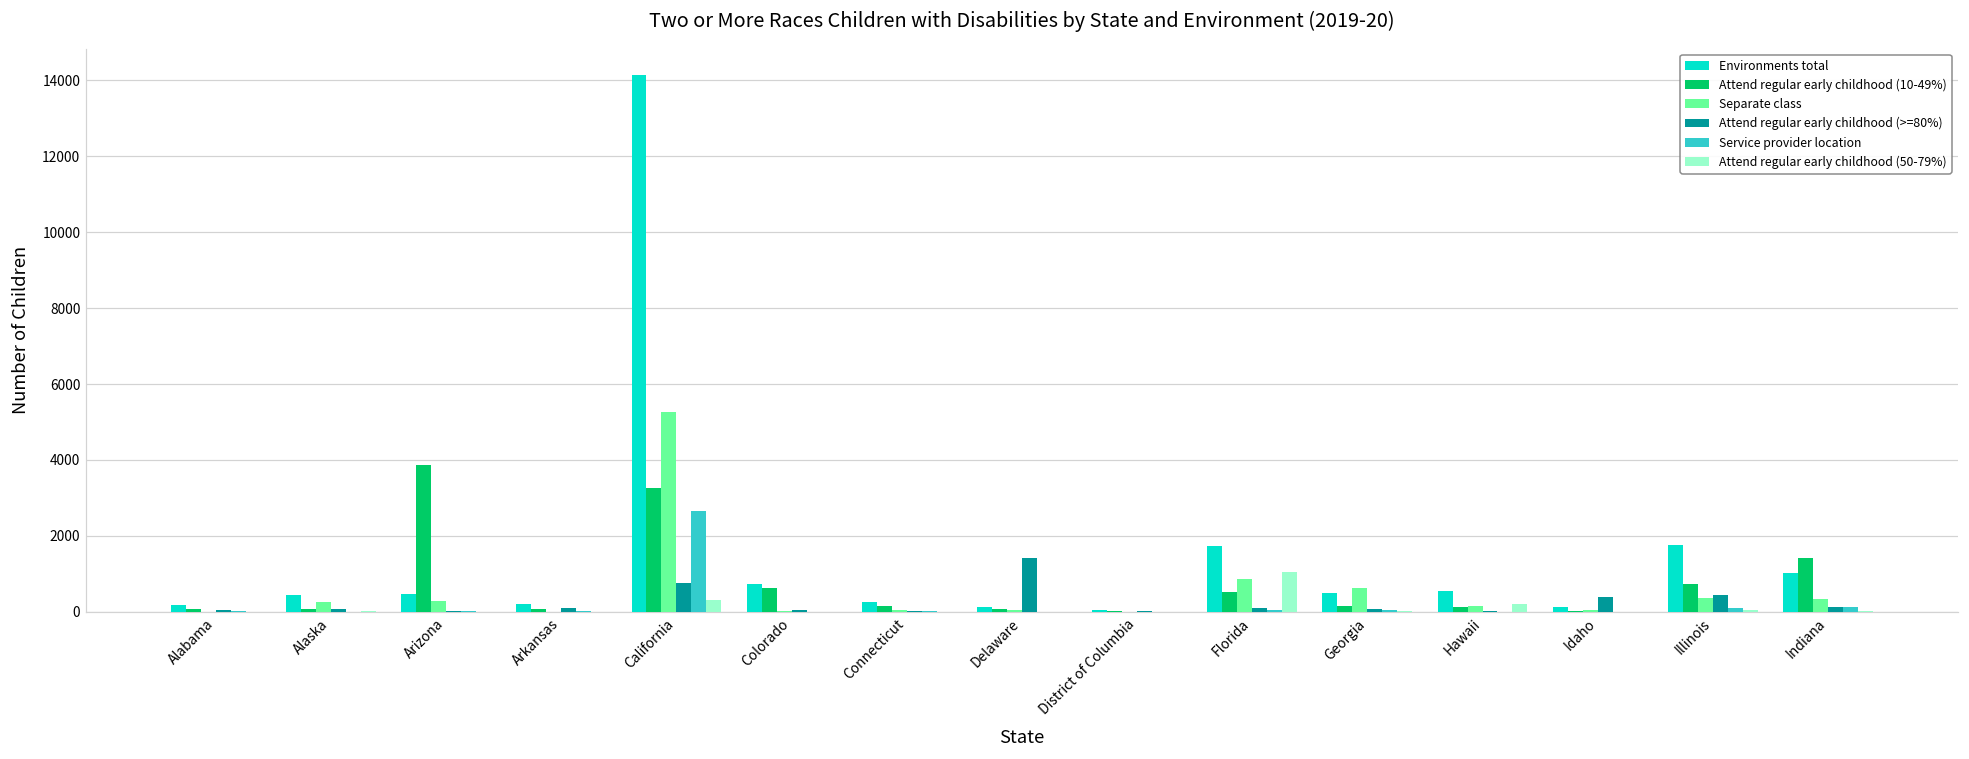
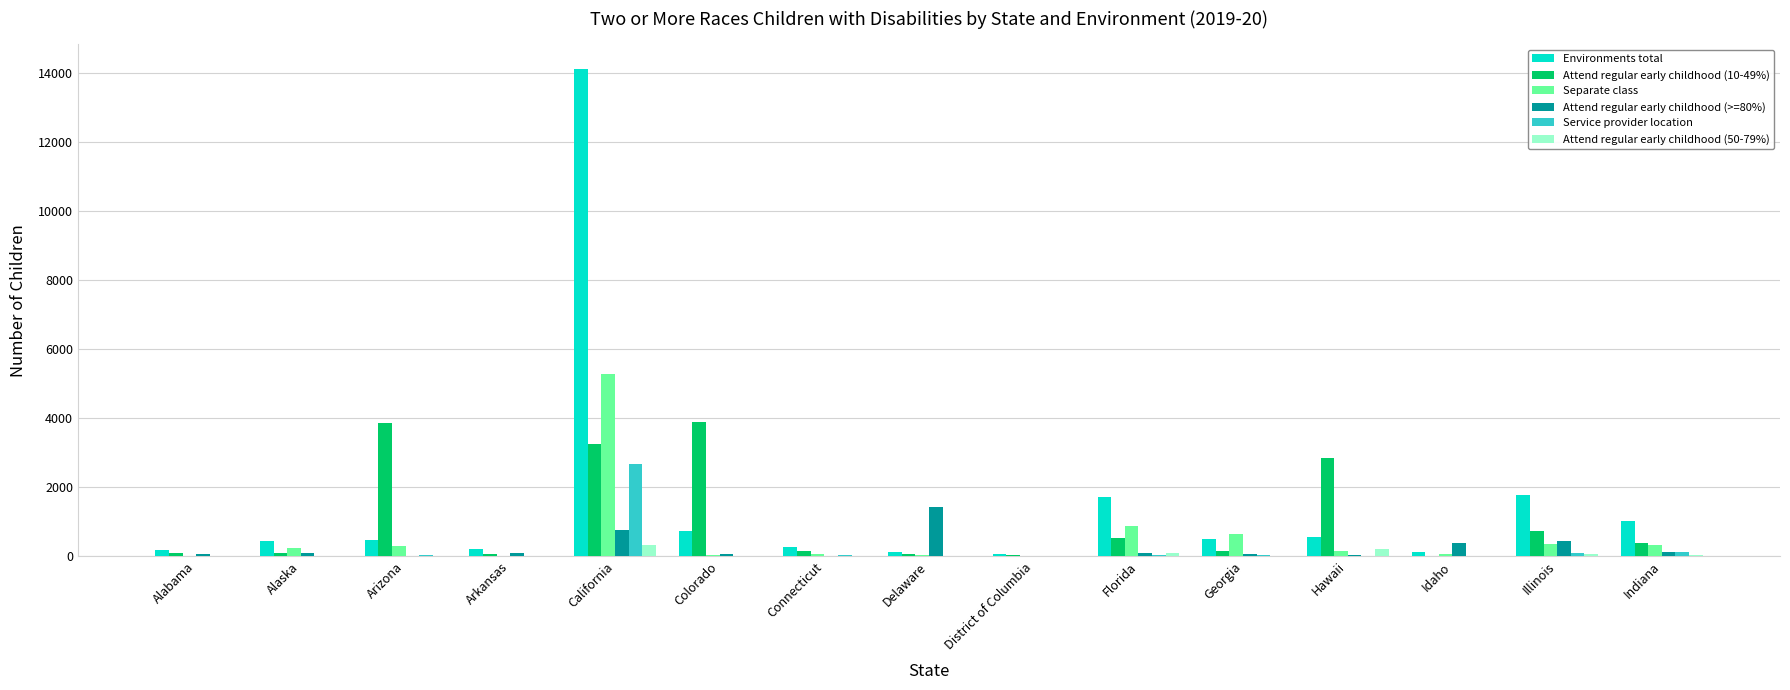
Attend regular early childhood (10-49%), Colorado: 600 -> 3900
Attend regular early childhood (50-79%), Florida: 1000 -> 100
Attend regular early childhood (10-49%), Hawaii: 100 -> 2800
Attend regular early childhood (10-49%), Indiana: 1400 -> 400
